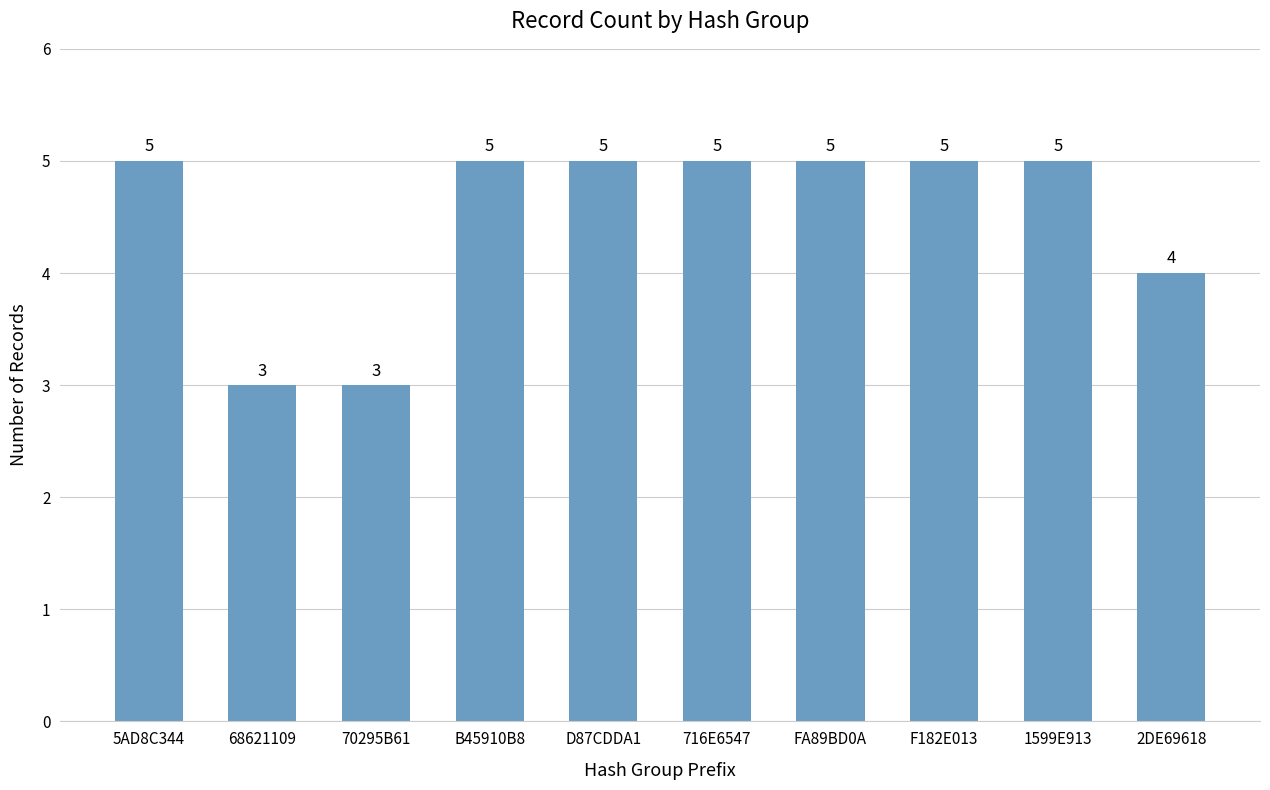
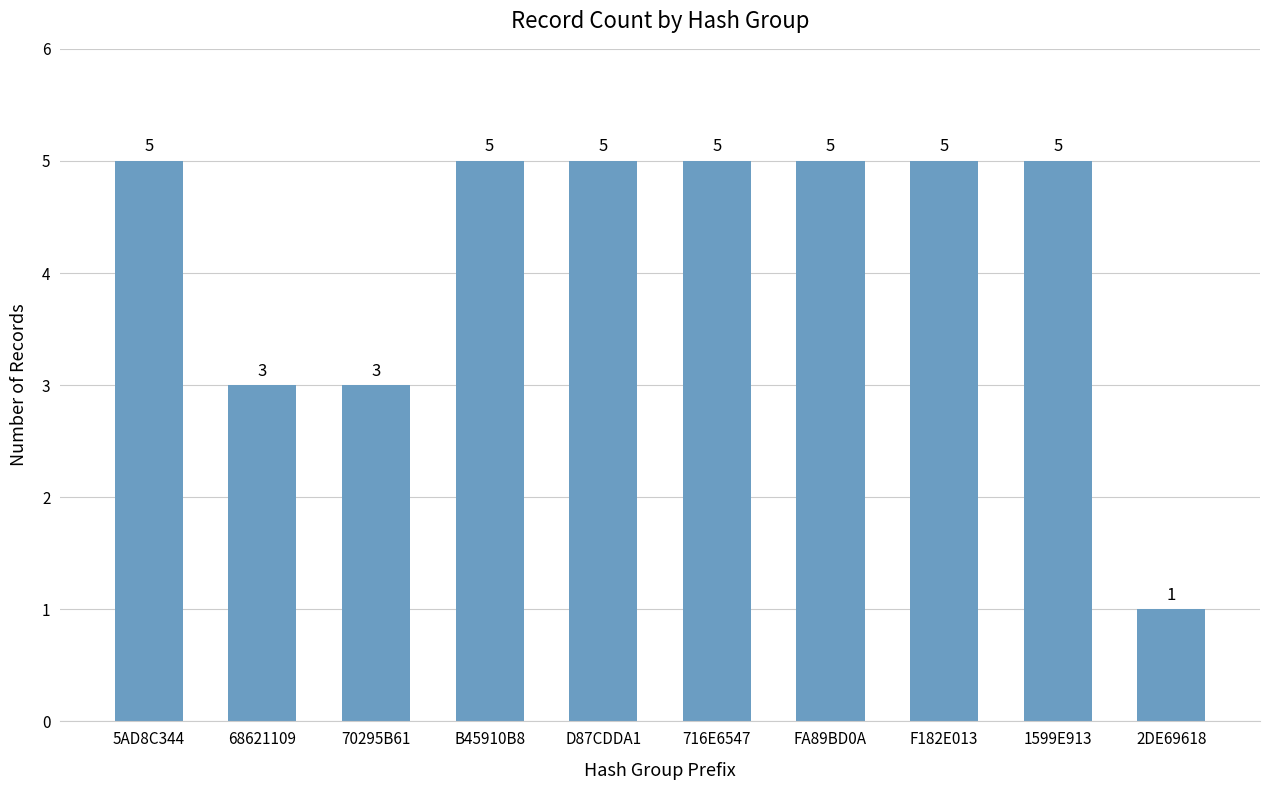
2DE69618: 4 -> 1
